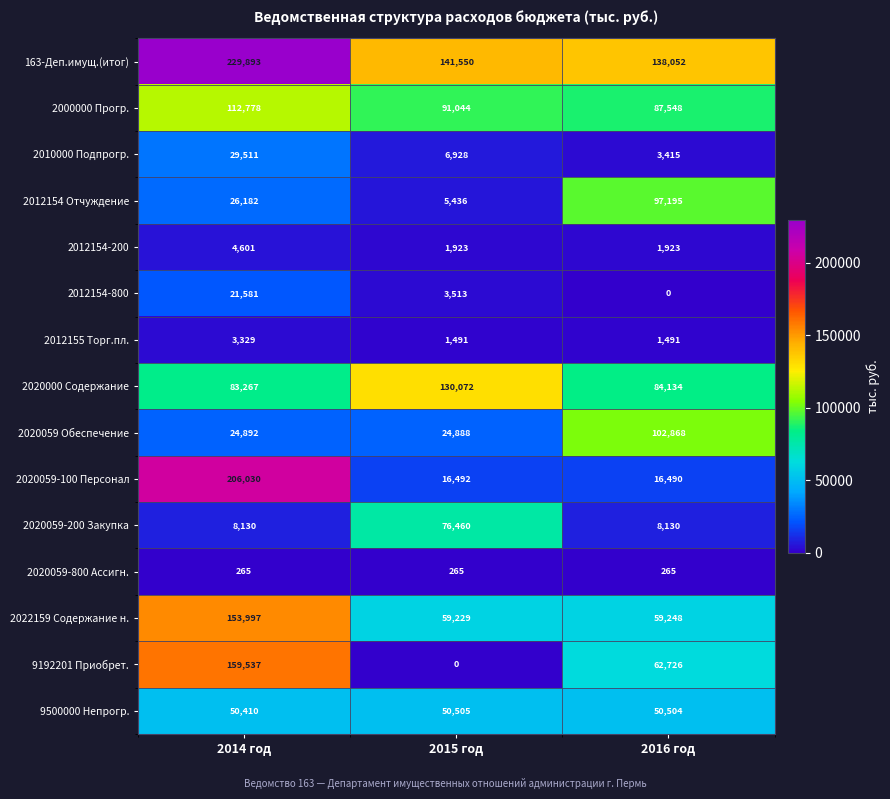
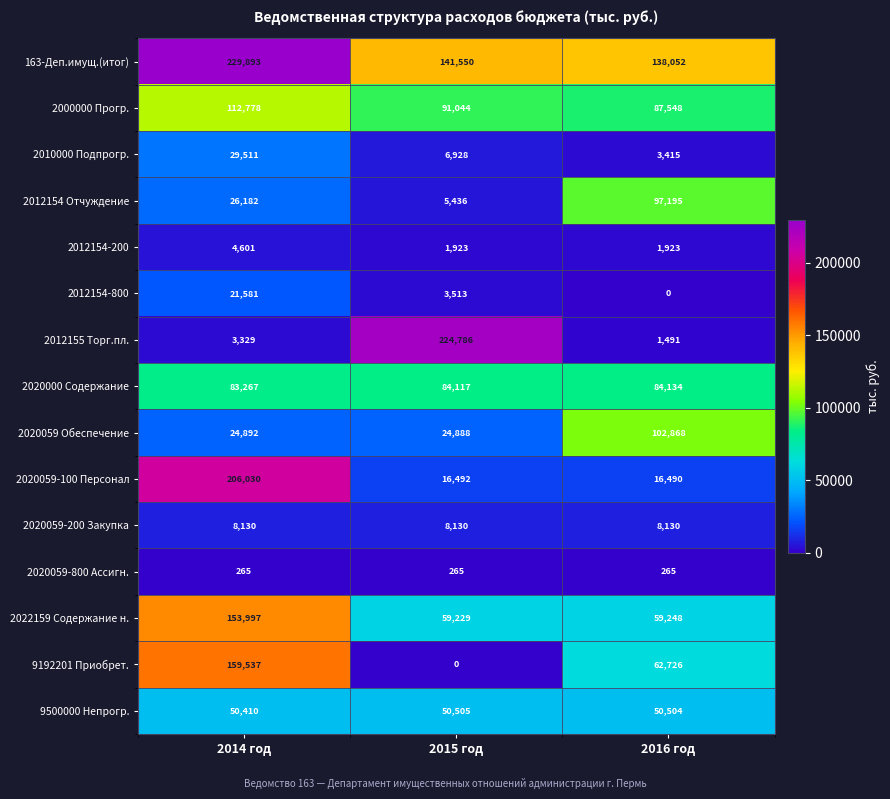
2012155 Торг.пл., 2015 год: 1,491 -> 224,786
2020000 Содержание, 2015 год: 130,072 -> 84,117
2020059-200 Закупка, 2015 год: 76,460 -> 8,130
